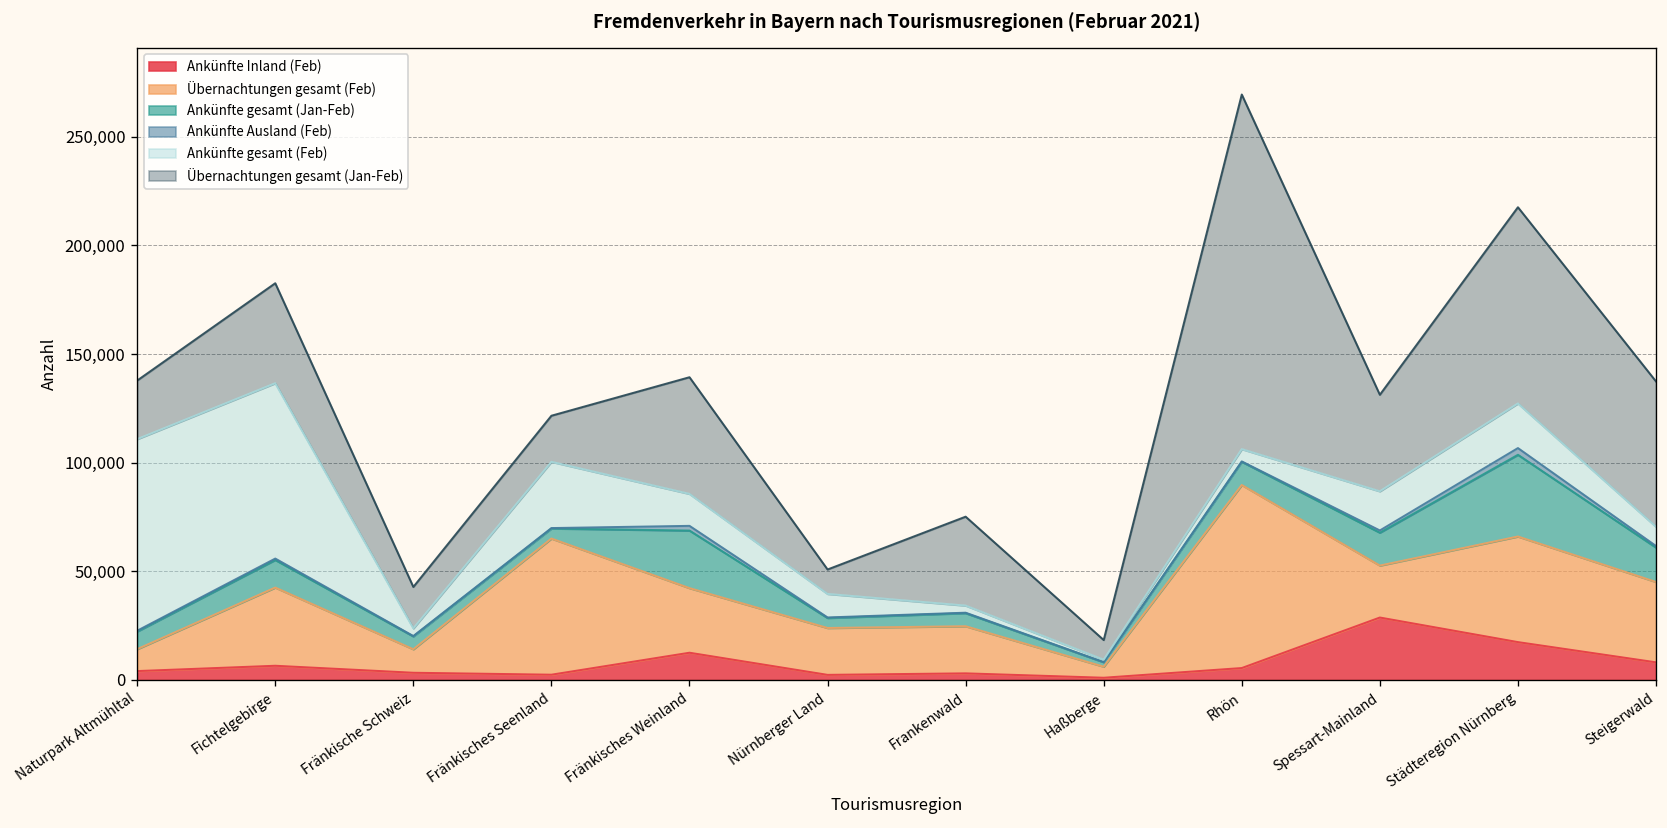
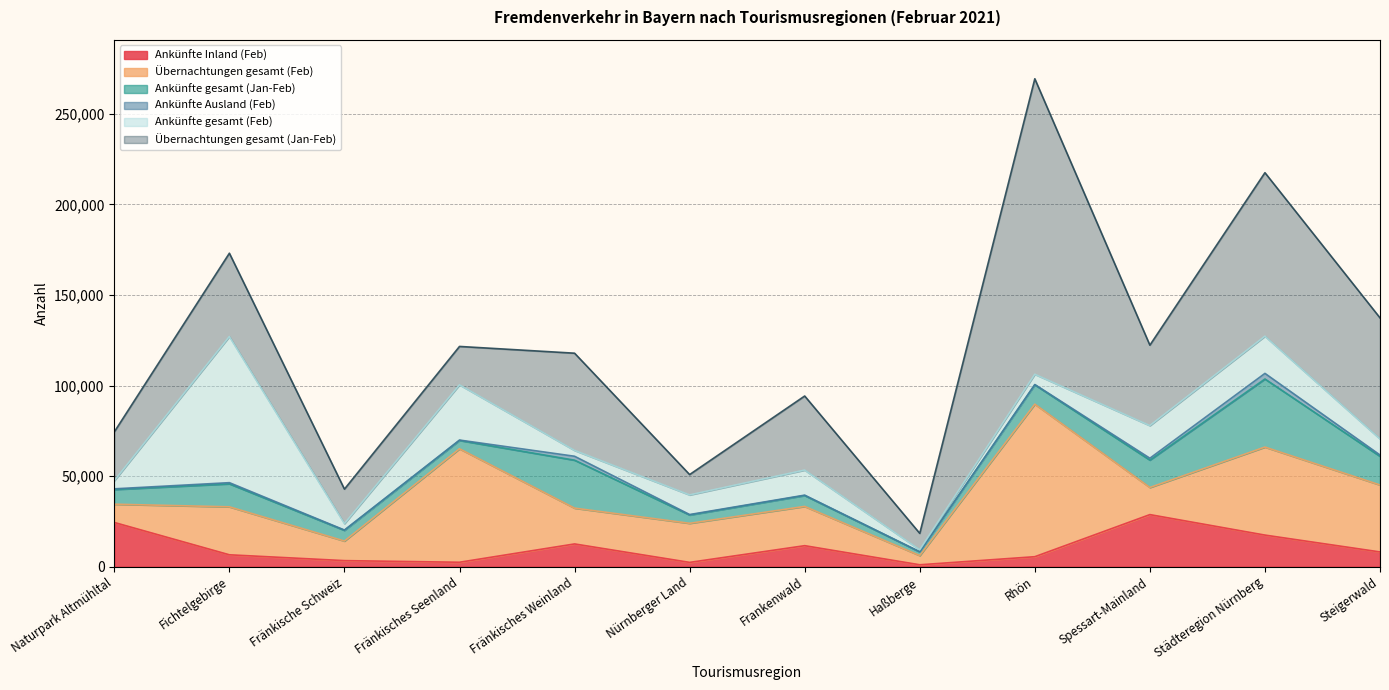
Ankünfte Inland (Feb), Naturpark Altmühltal: 4,000 -> 24,000
Ankünfte gesamt (Feb), Naturpark Altmühltal: 88,000 -> 4,000
Übernachtungen gesamt (Feb), Fichtelgebirge: 36,000 -> 26,000
Übernachtungen gesamt (Feb), Fränkisches Weinland: 30,000 -> 20,000
Ankünfte gesamt (Feb), Fränkisches Weinland: 15,000 -> 3,000
Ankünfte Inland (Feb), Frankenwald: 3,000 -> 12,000
Ankünfte gesamt (Feb), Frankenwald: 3,000 -> 14,000
Übernachtungen gesamt (Feb), Spessart-Mainland: 24,000 -> 15,000
